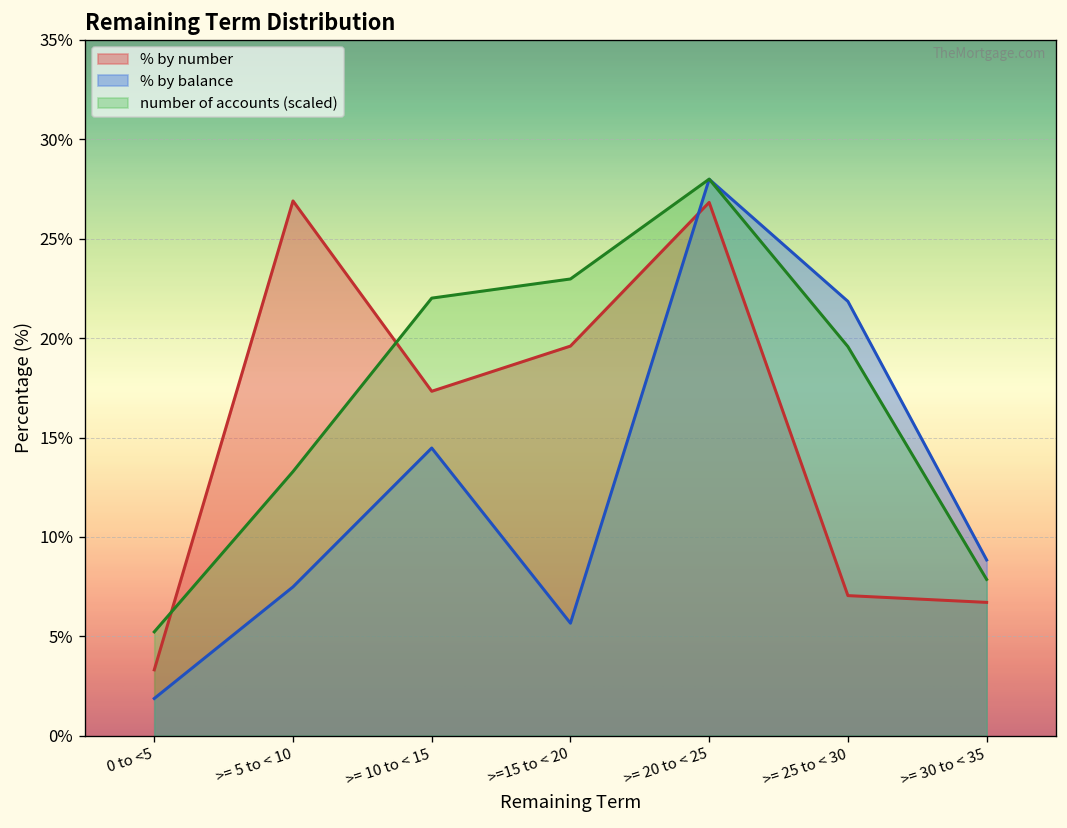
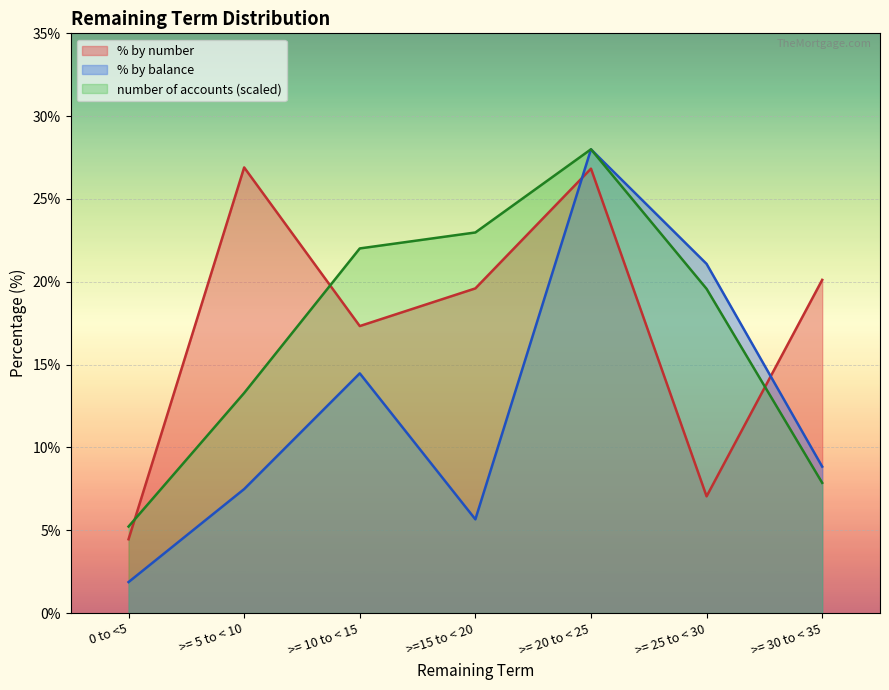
% by number, 0 to <5: 3.3% -> 4.5%
% by balance, >= 25 to < 30: 21.8% -> 21.1%
% by number, >= 30 to < 35: 6.7% -> 20.1%
